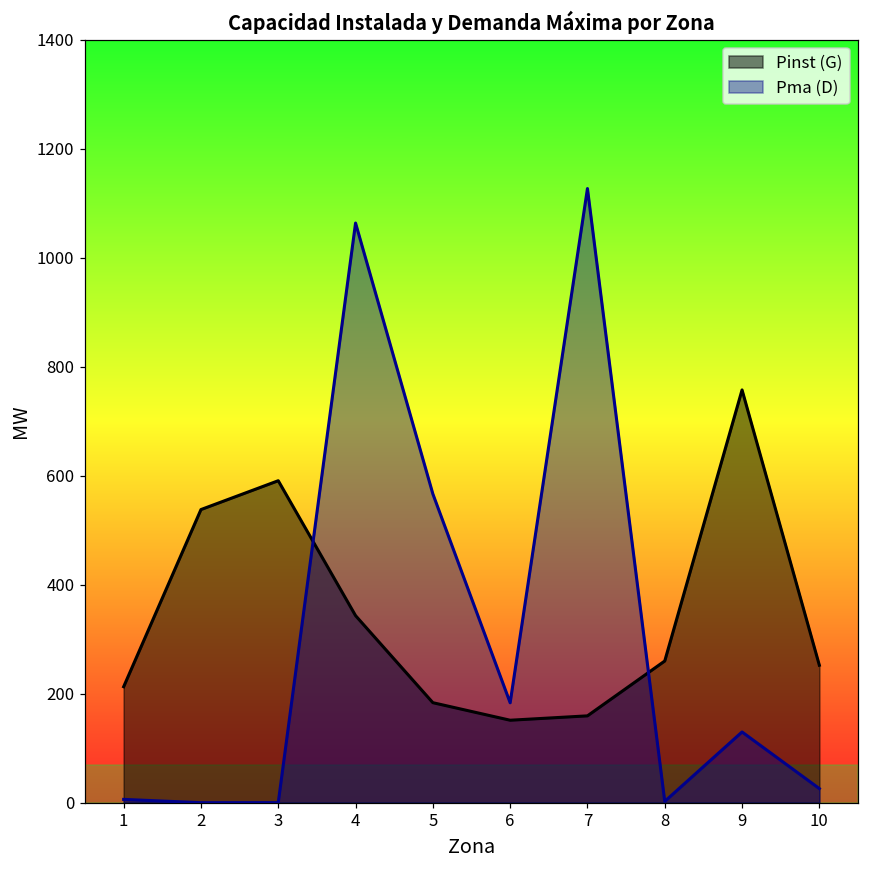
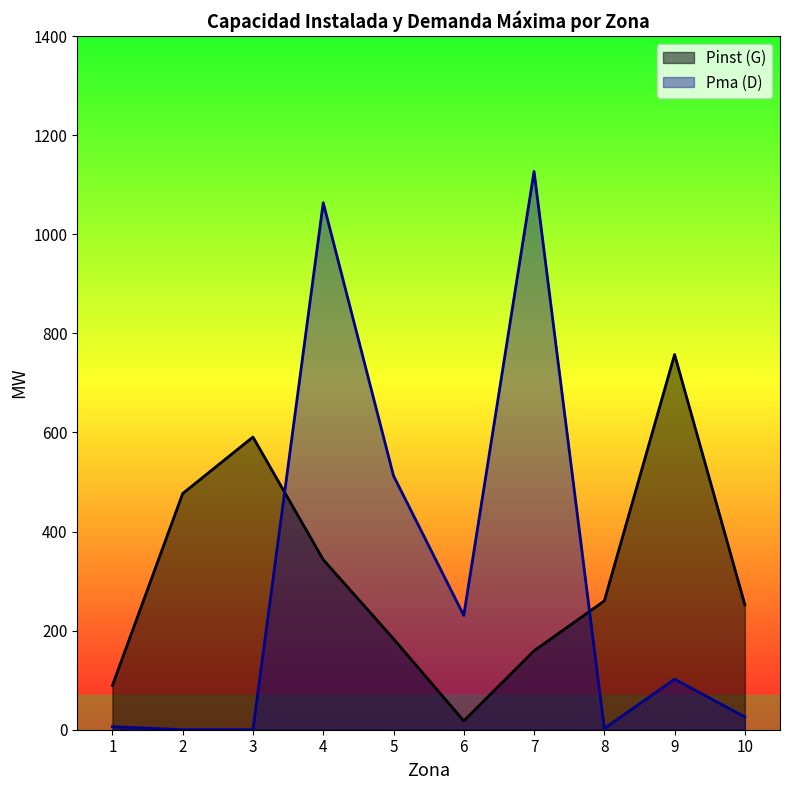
Pinst (G), 1: 210 -> 90
Pinst (G), 2: 540 -> 480
Pma (D), 5: 570 -> 510
Pinst (G), 6: 150 -> 20
Pma (D), 6: 180 -> 230
Pma (D), 9: 130 -> 100
